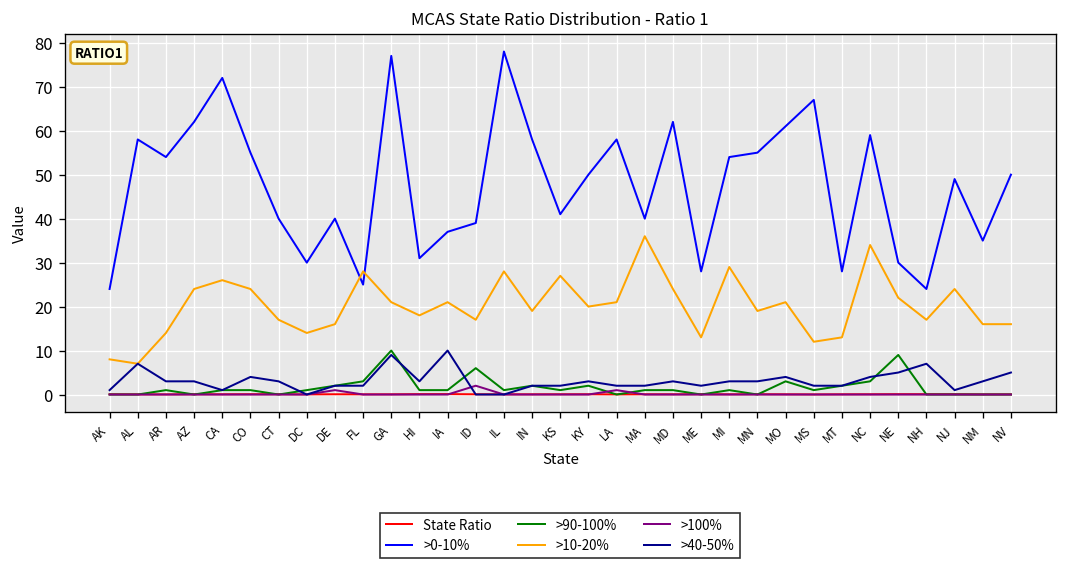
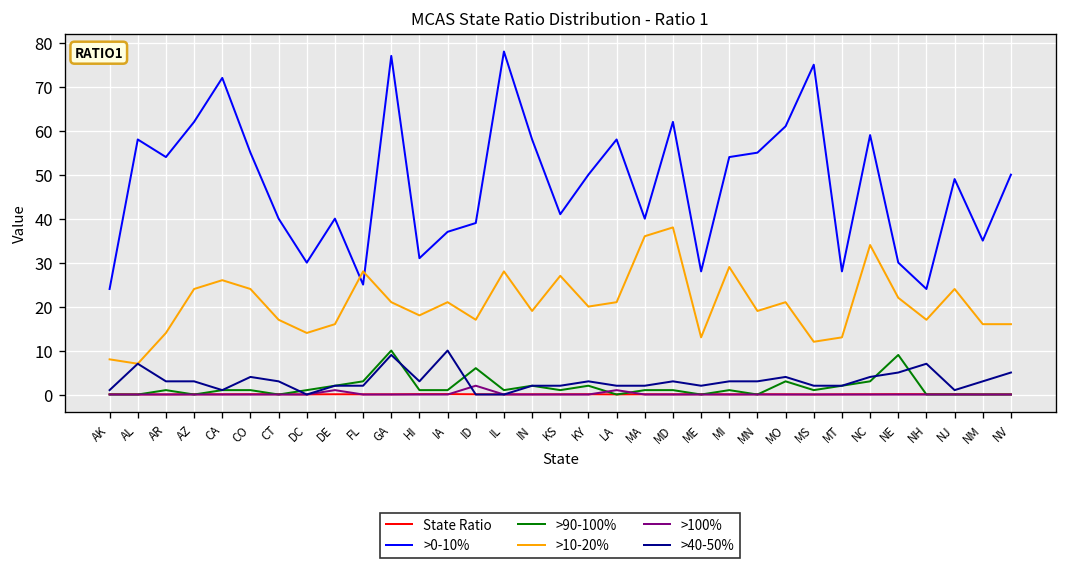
>10-20%, MD: 24 -> 38
>0-10%, MS: 67 -> 75
